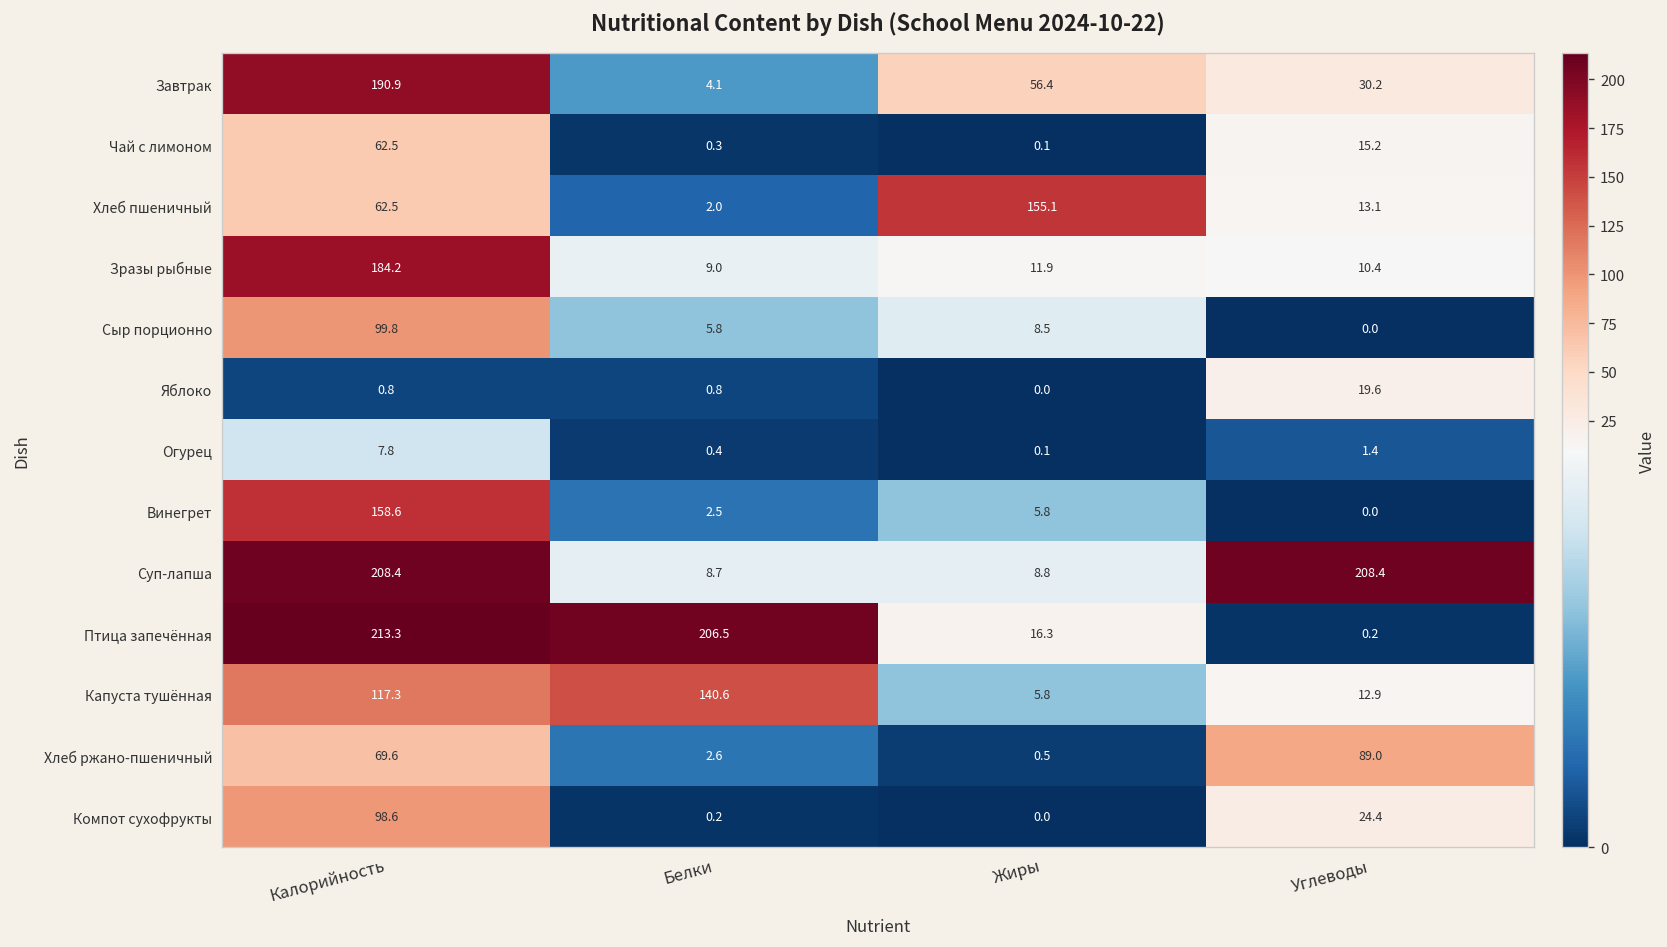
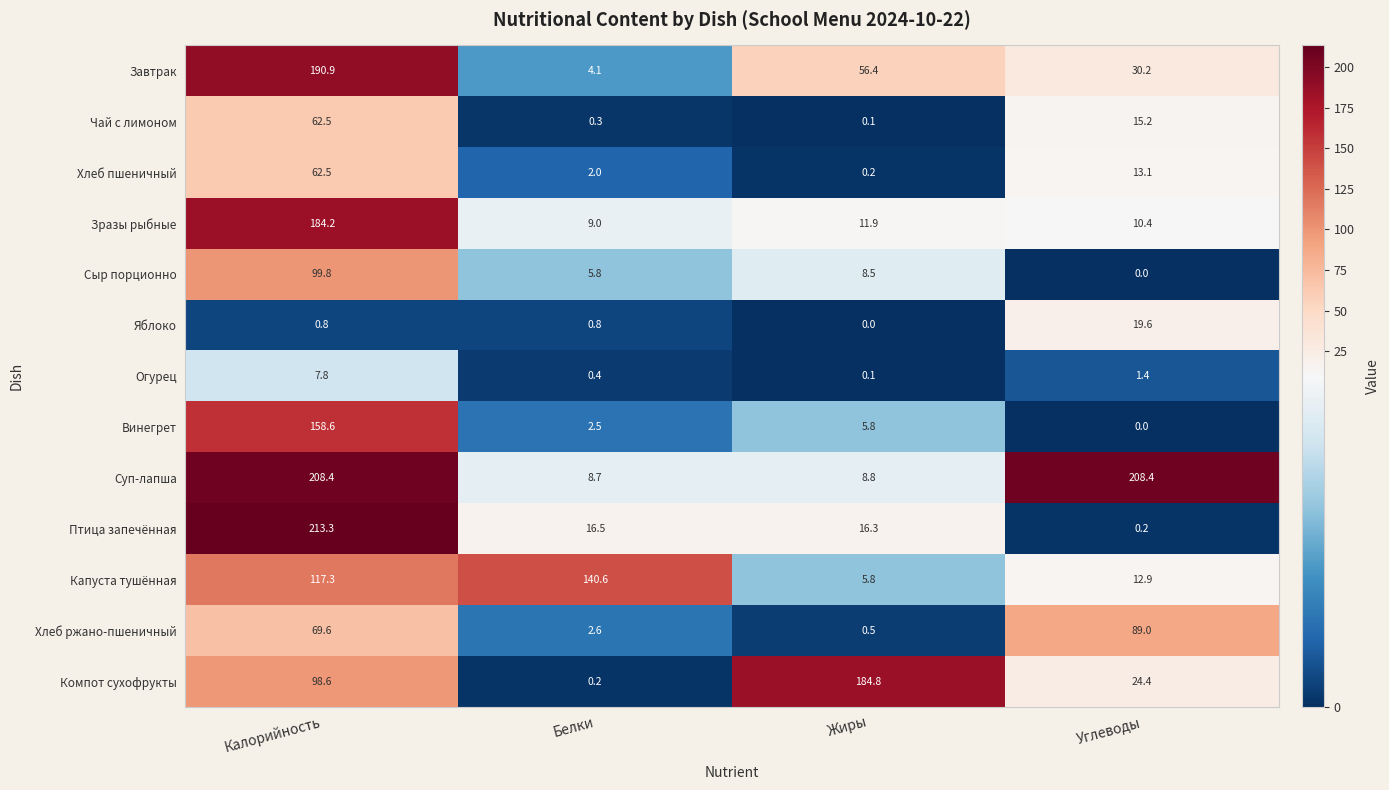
Хлеб пшеничный, Жиры: 155.1 -> 0.2
Птица запечённая, Белки: 206.5 -> 16.5
Компот сухофрукты, Жиры: 0.0 -> 184.8
